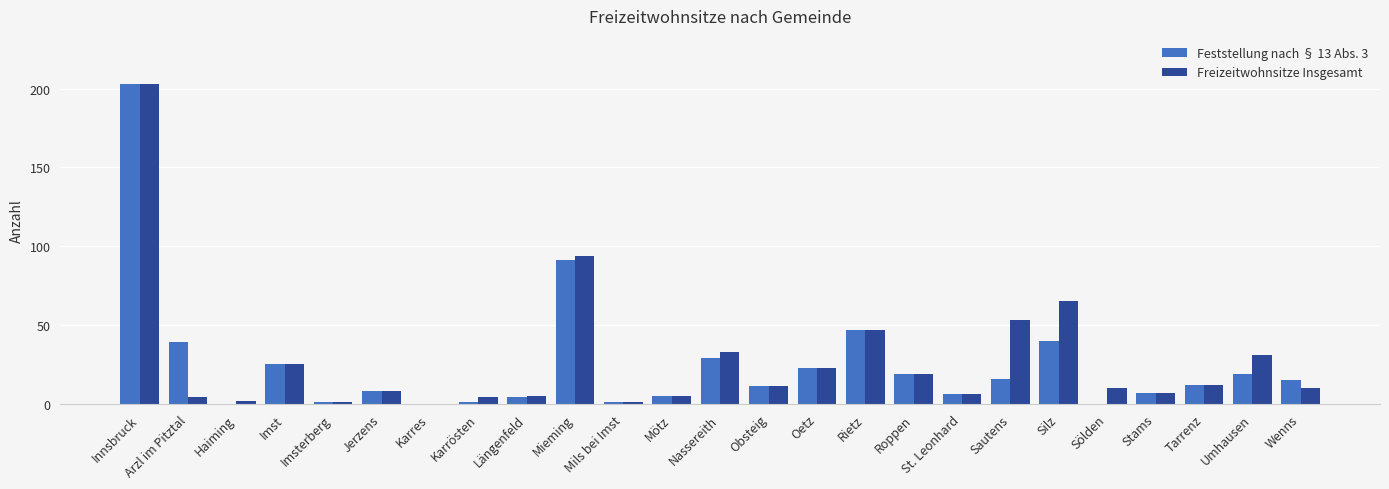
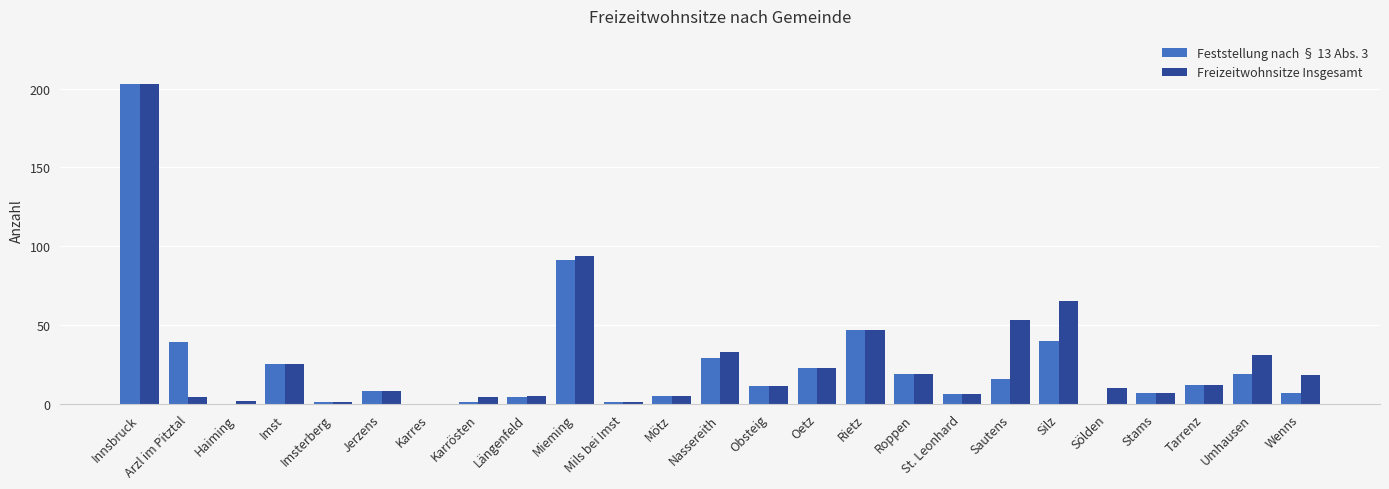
Feststellung nach § 13 Abs. 3, Wenns: 15 -> 7
Freizeitwohnsitze Insgesamt, Wenns: 10 -> 18
